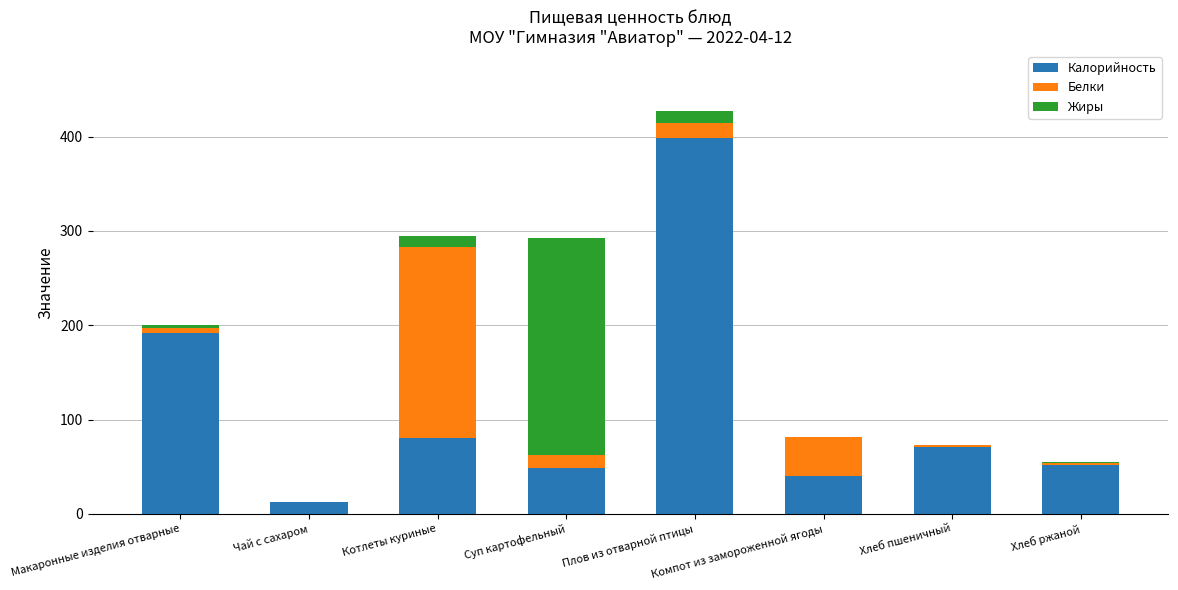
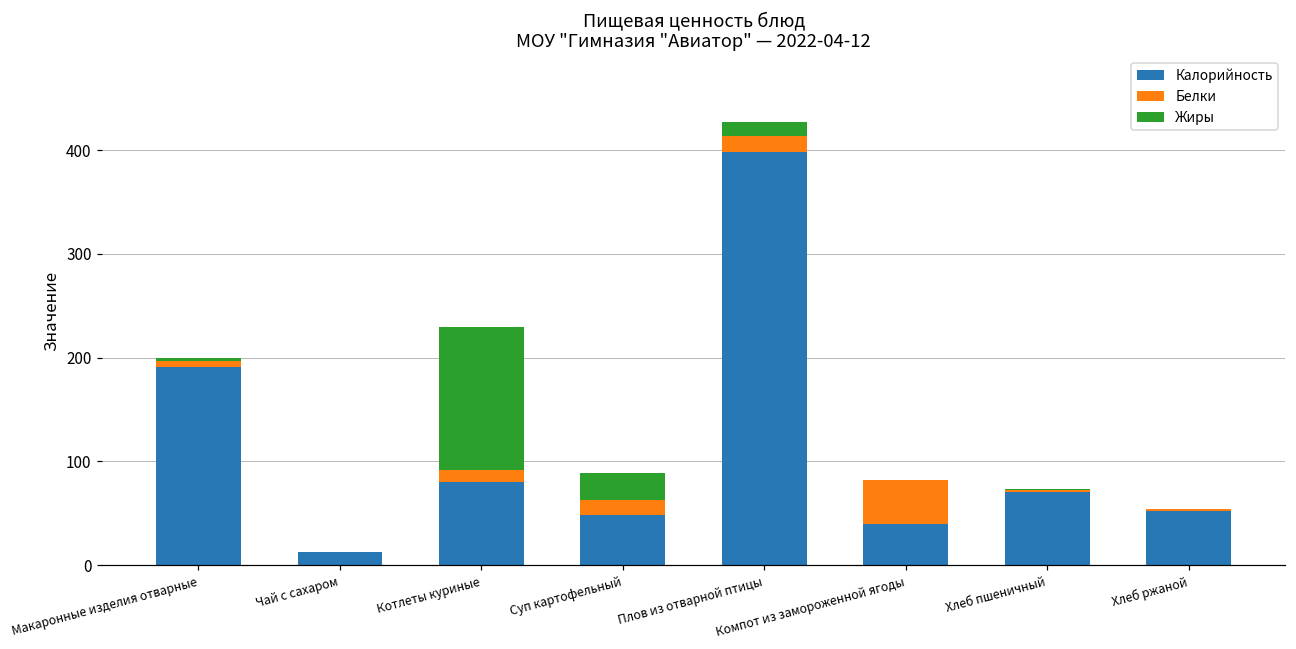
Белки, Котлеты куриные: 200 -> 10
Жиры, Котлеты куриные: 10 -> 140
Жиры, Суп картофельный: 230 -> 30
